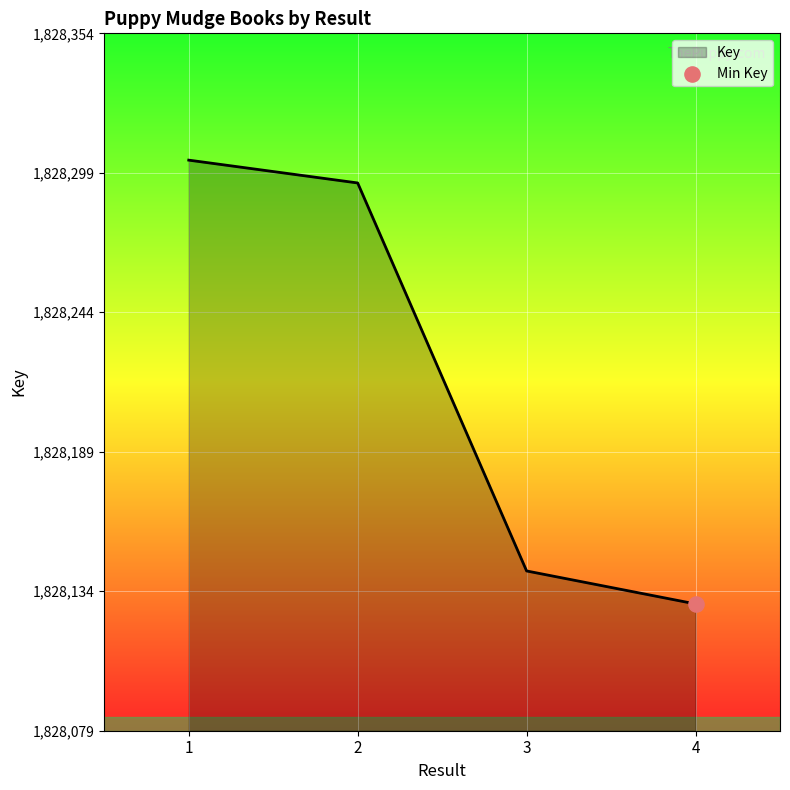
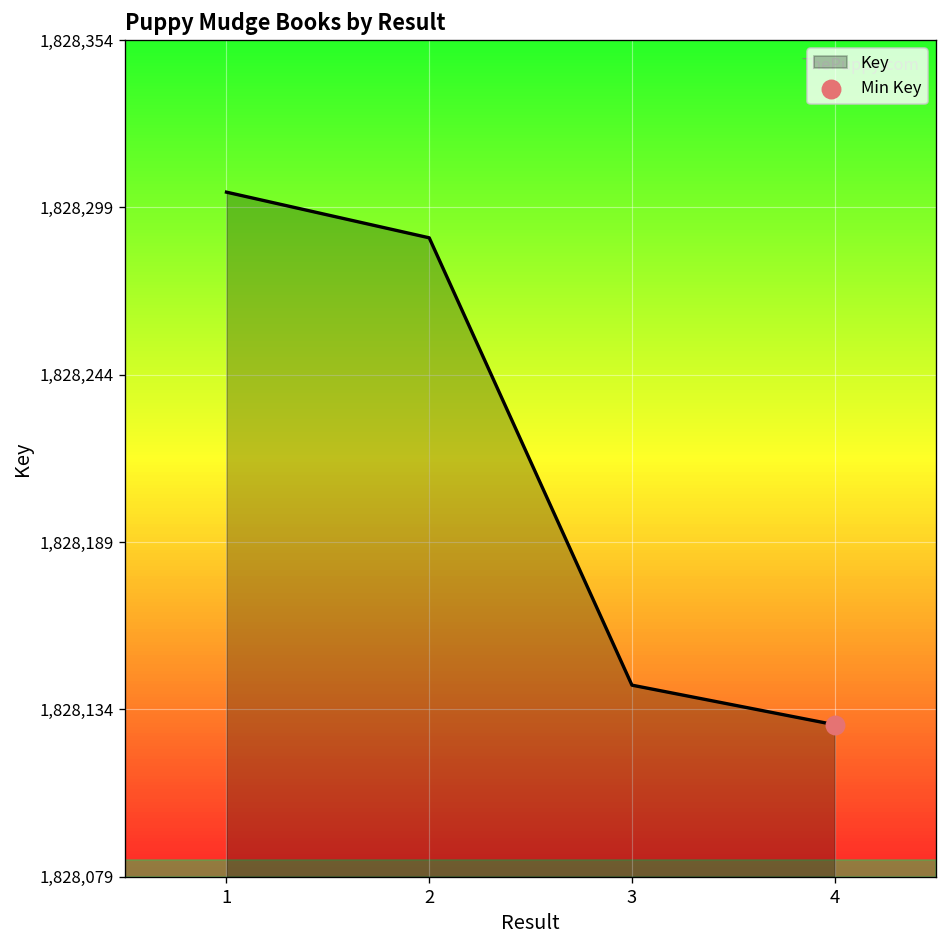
Key, 2: 1,828,295 -> 1,828,289
